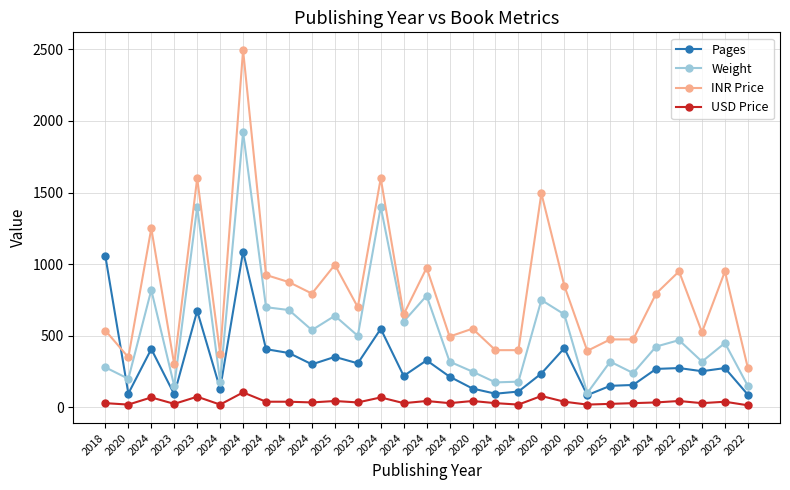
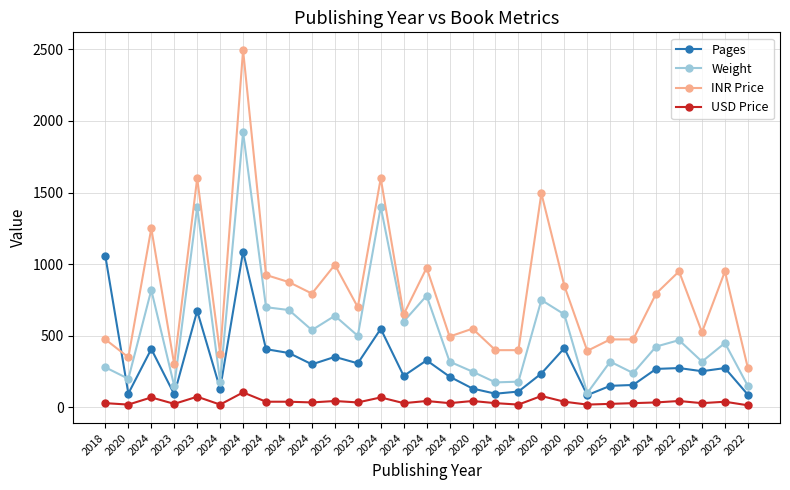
INR Price, 2018: 540 -> 480
